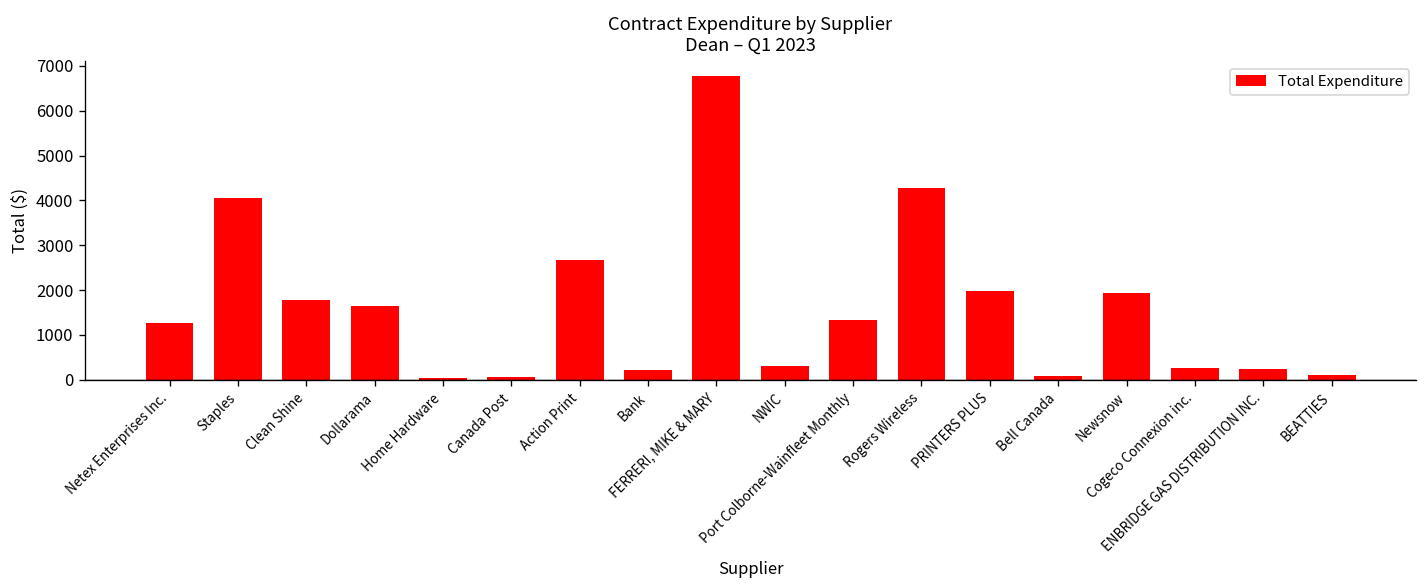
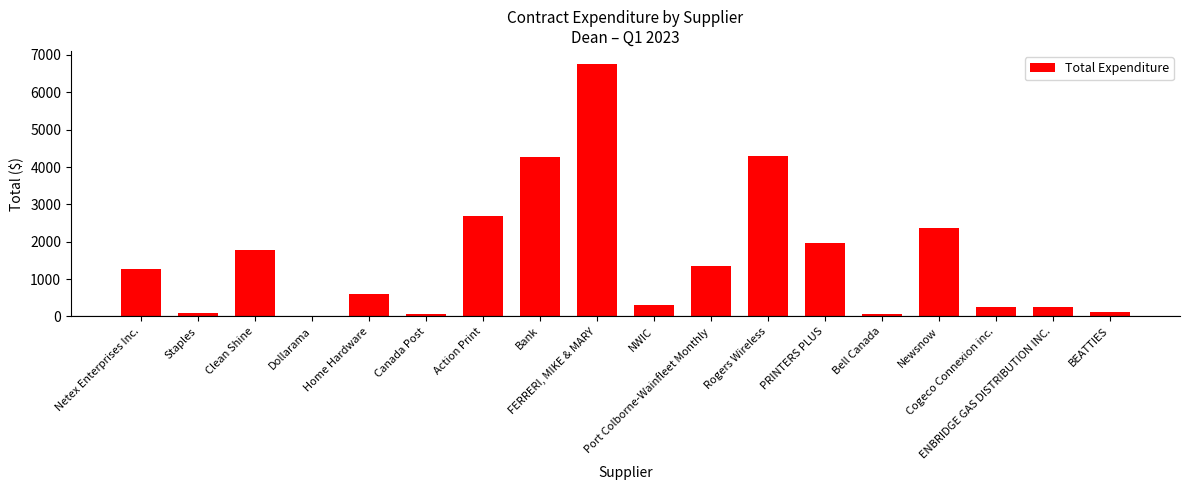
Staples: 4100 -> 100
Dollarama: 1700 -> 0
Home Hardware: 0 -> 600
Bank: 200 -> 4300
Newsnow: 1900 -> 2400
